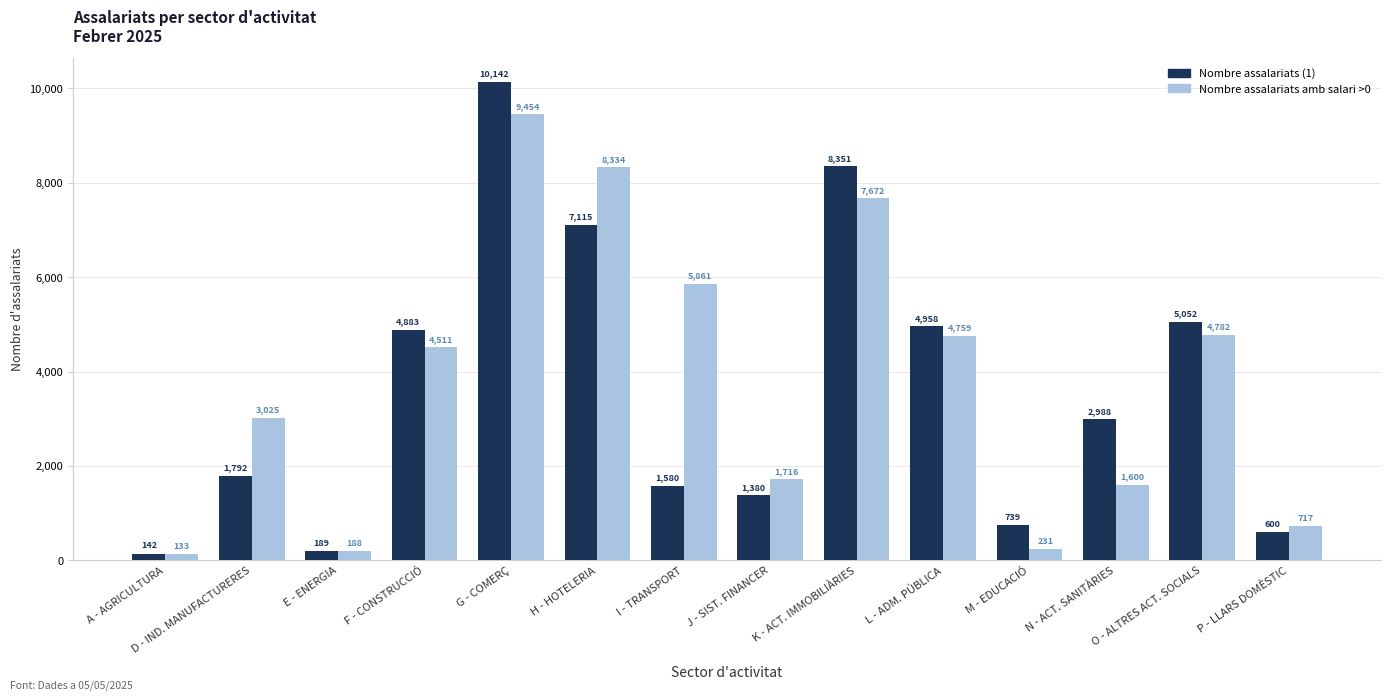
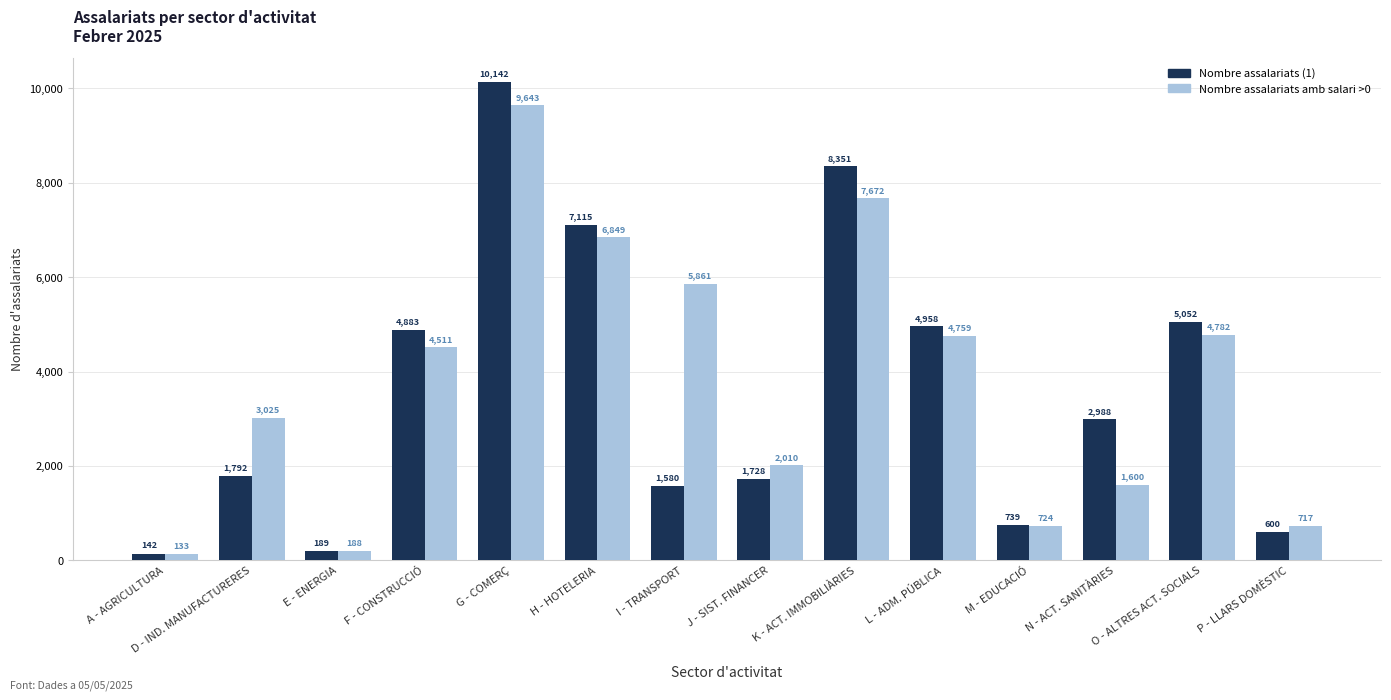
Nombre assalariats amb salari >0, G - COMERÇ: 9,454 -> 9,643
Nombre assalariats amb salari >0, H - HOTELERIA: 8,334 -> 6,849
Nombre assalariats (1), J - SIST. FINANCER: 1,380 -> 1,728
Nombre assalariats amb salari >0, J - SIST. FINANCER: 1,716 -> 2,010
Nombre assalariats amb salari >0, M - EDUCACIÓ: 231 -> 724
